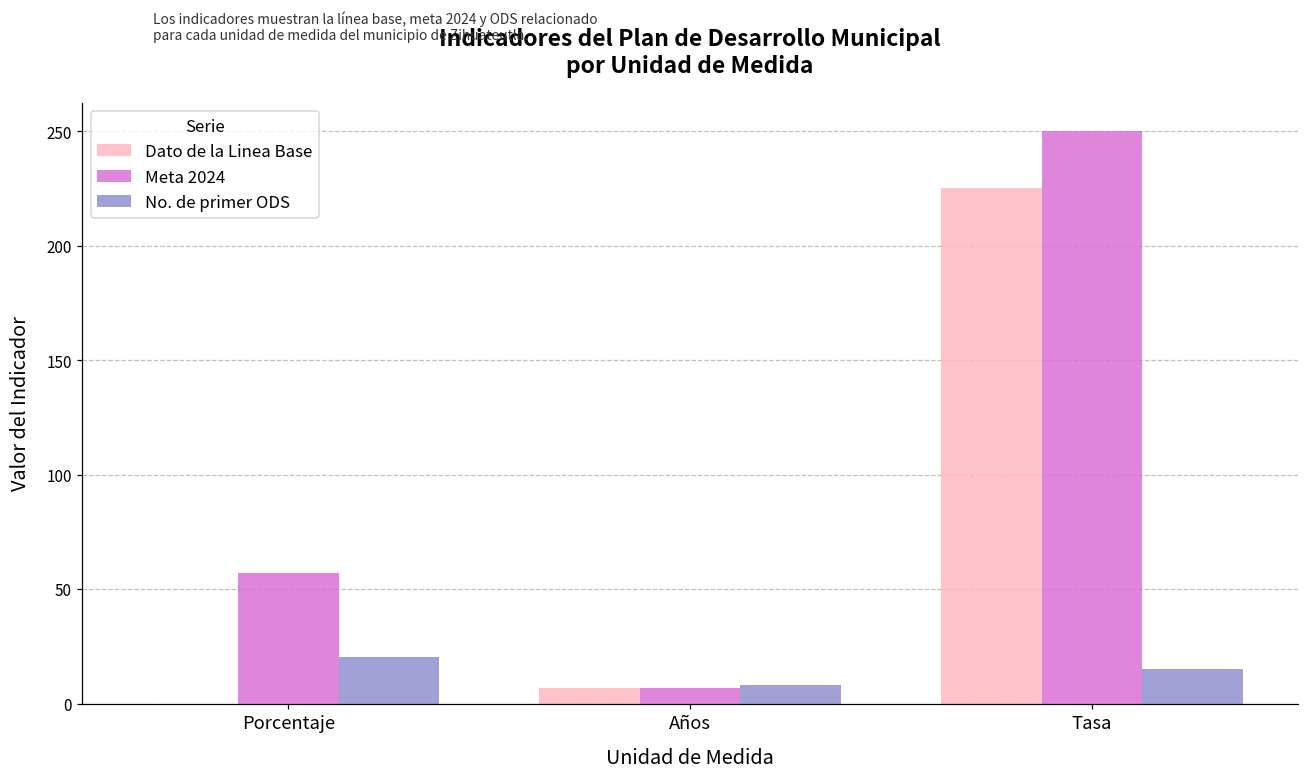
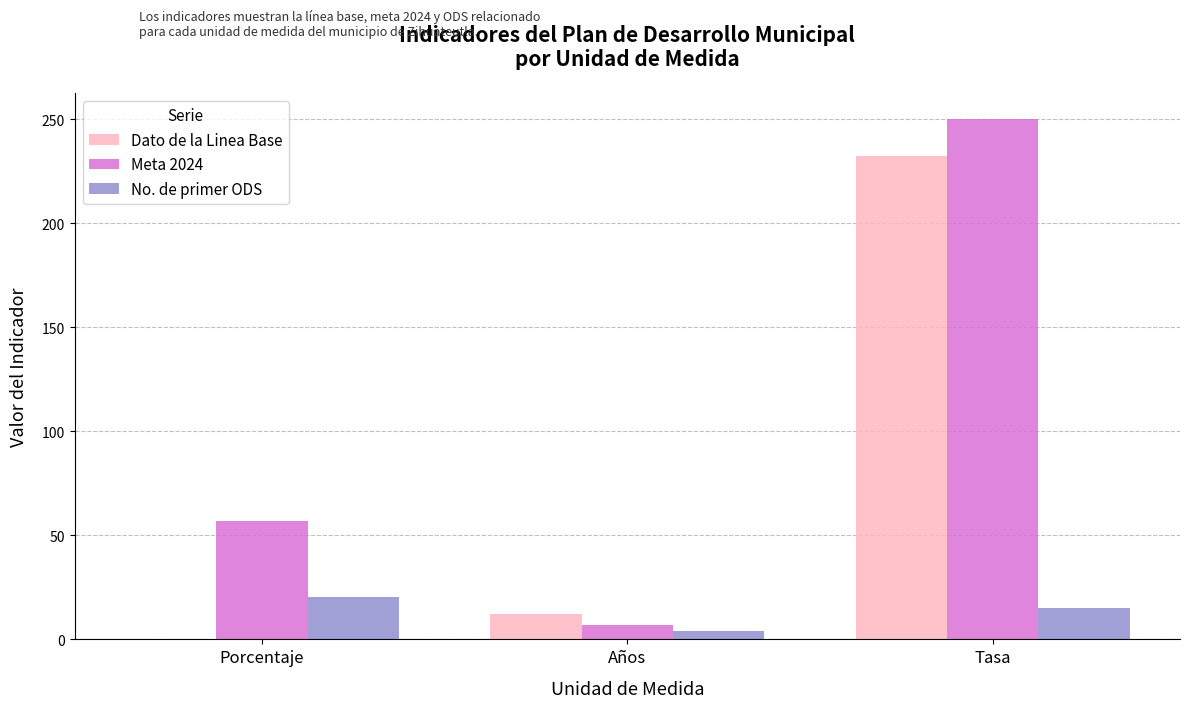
Dato de la Linea Base, Años: 7 -> 12
No. de primer ODS, Años: 8 -> 4
Dato de la Linea Base, Tasa: 225 -> 232
